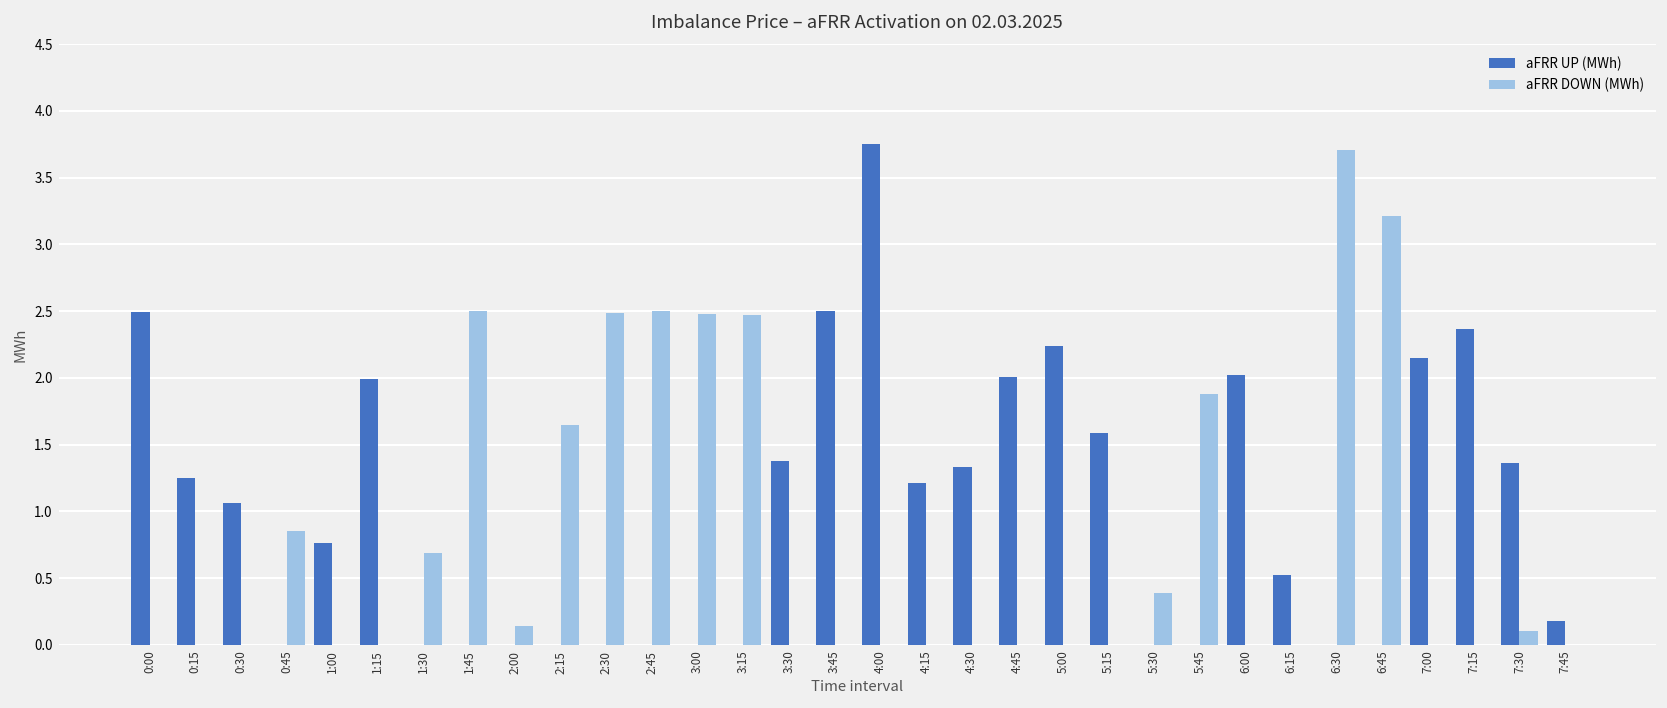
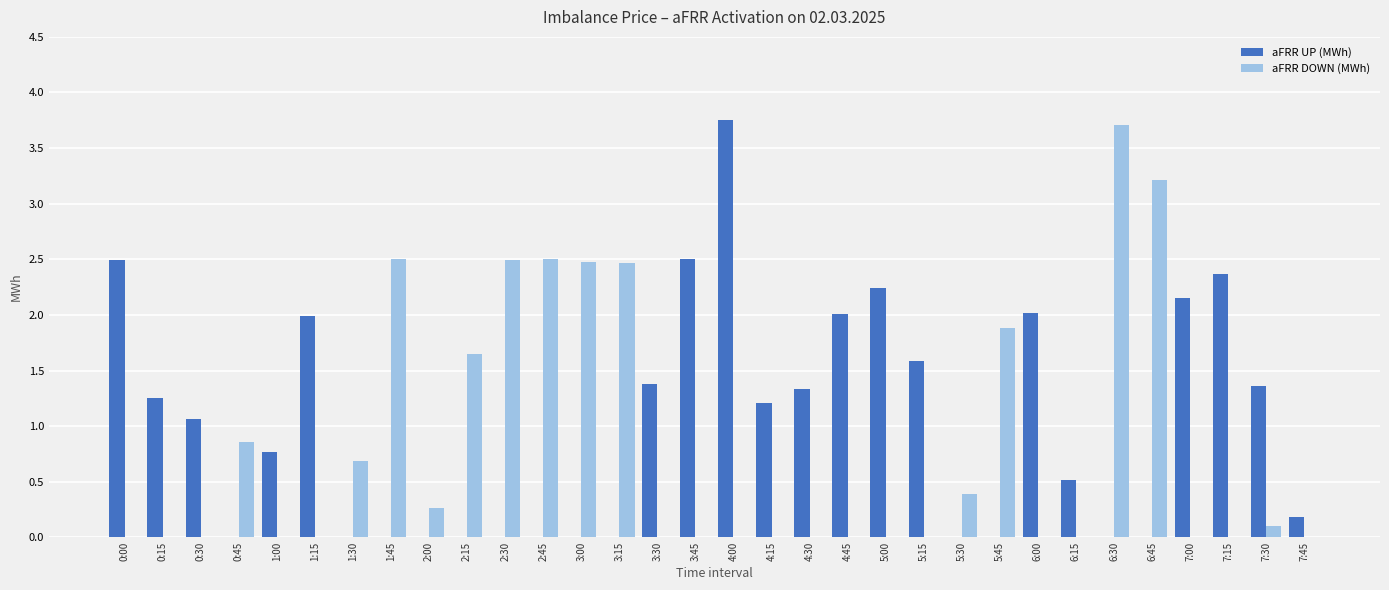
aFRR DOWN (MWh), 2:00: 0.14 -> 0.26
